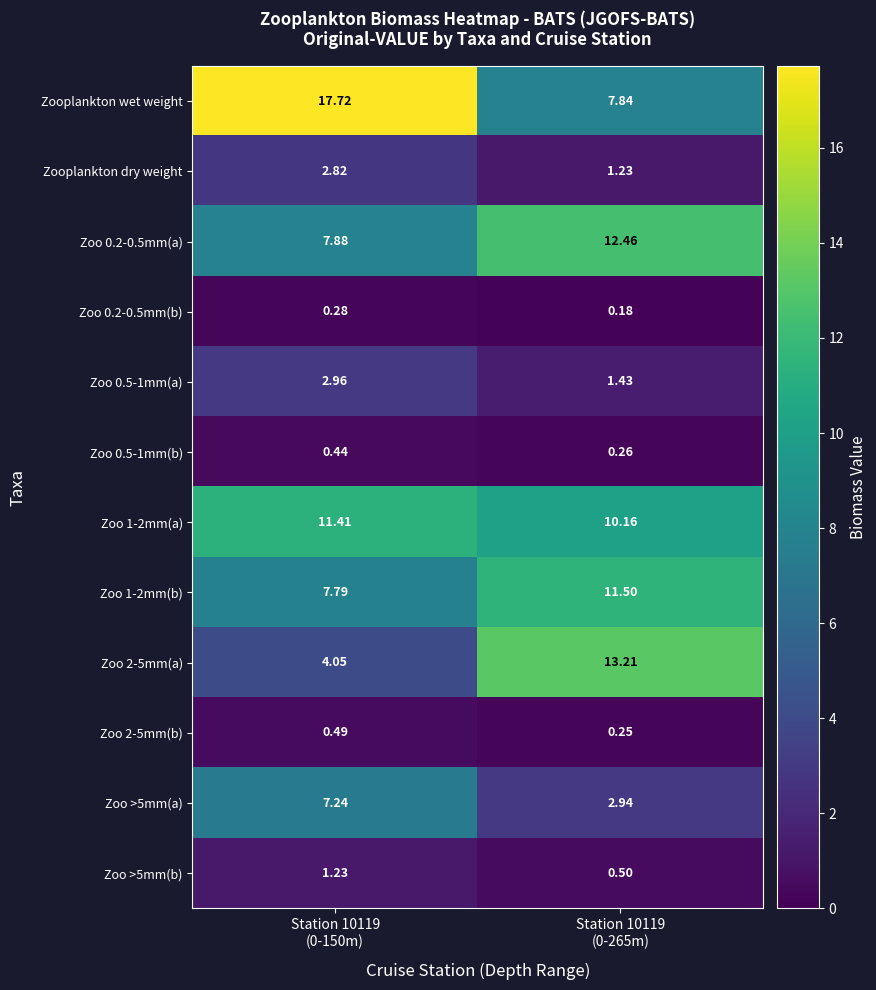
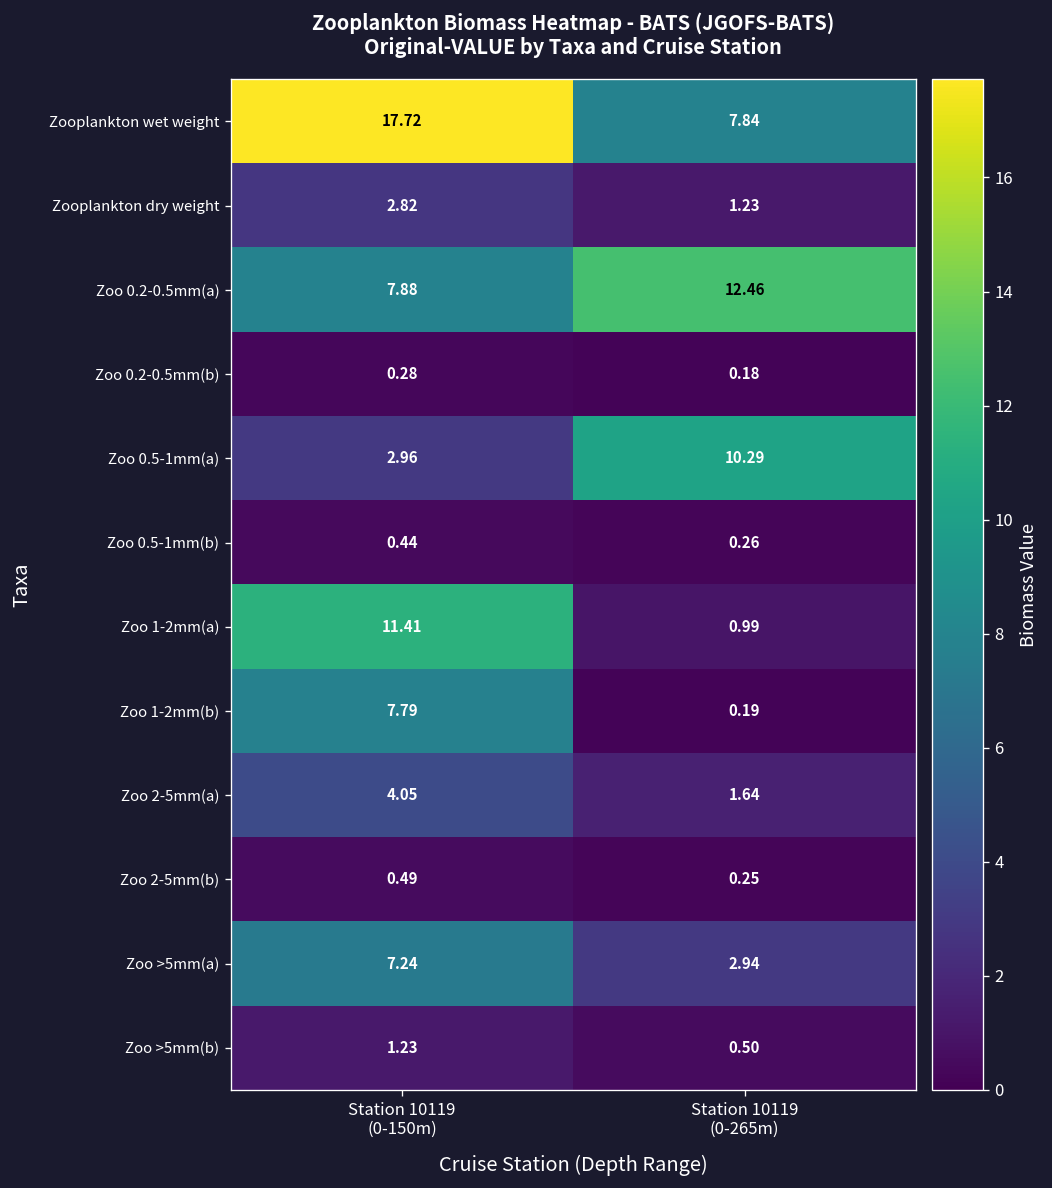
Zoo 0.5-1mm(a), Station 10119 (0-265m): 1.43 -> 10.29
Zoo 1-2mm(a), Station 10119 (0-265m): 10.16 -> 0.99
Zoo 1-2mm(b), Station 10119 (0-265m): 11.50 -> 0.19
Zoo 2-5mm(a), Station 10119 (0-265m): 13.21 -> 1.64
